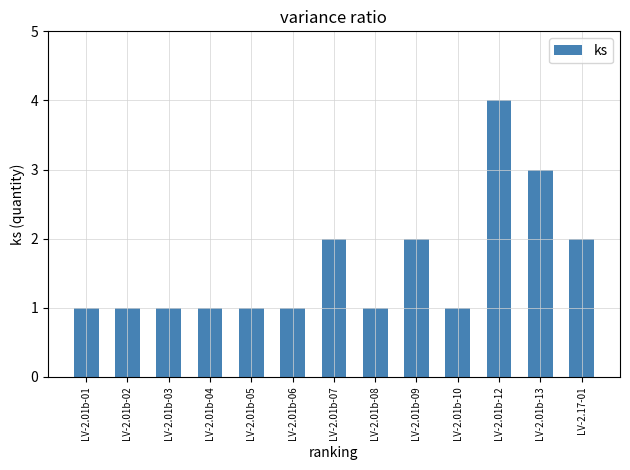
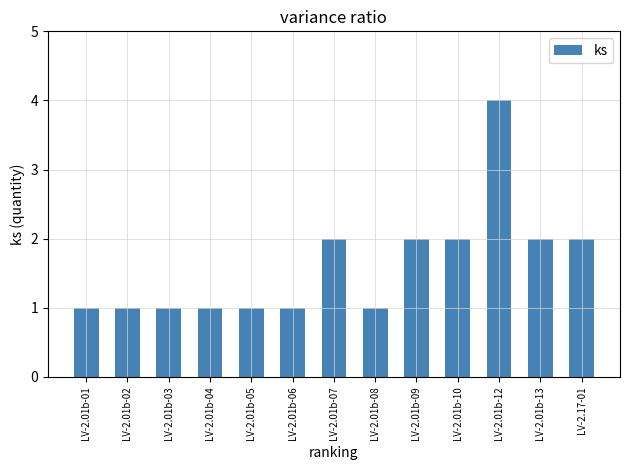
LV-2.01b-10: 1 -> 2
LV-2.01b-13: 3 -> 2
